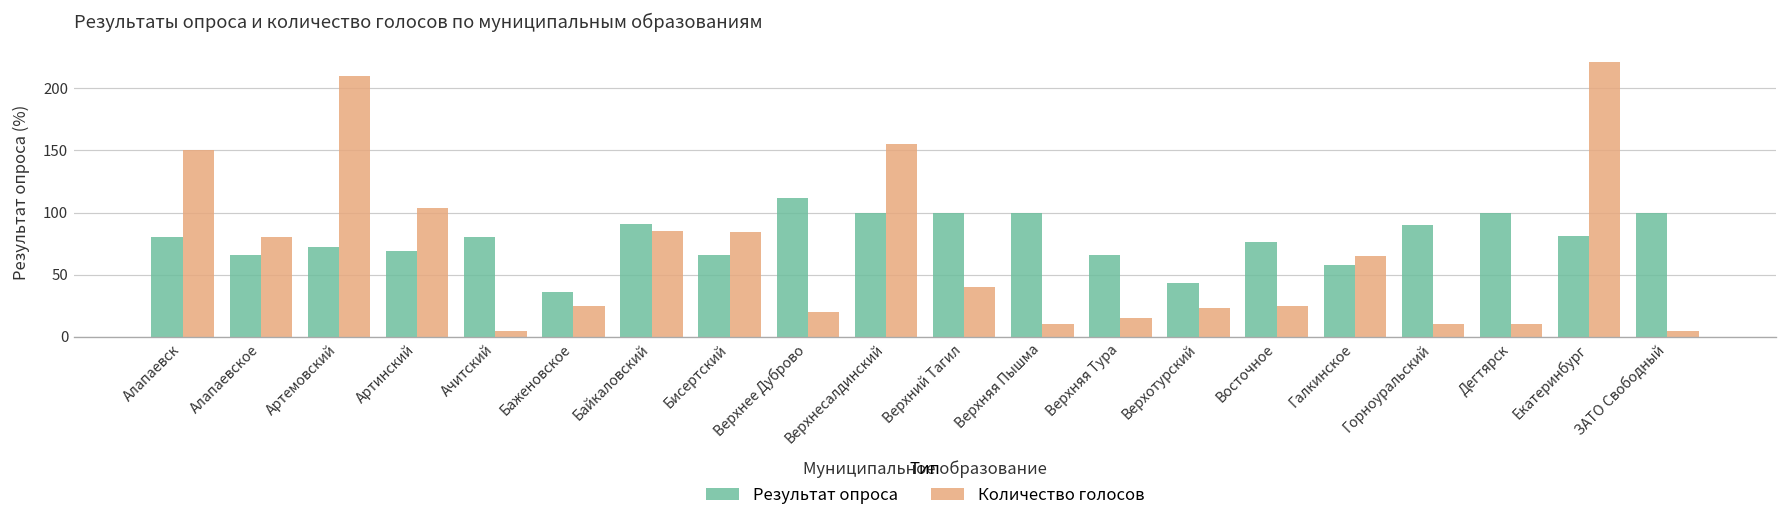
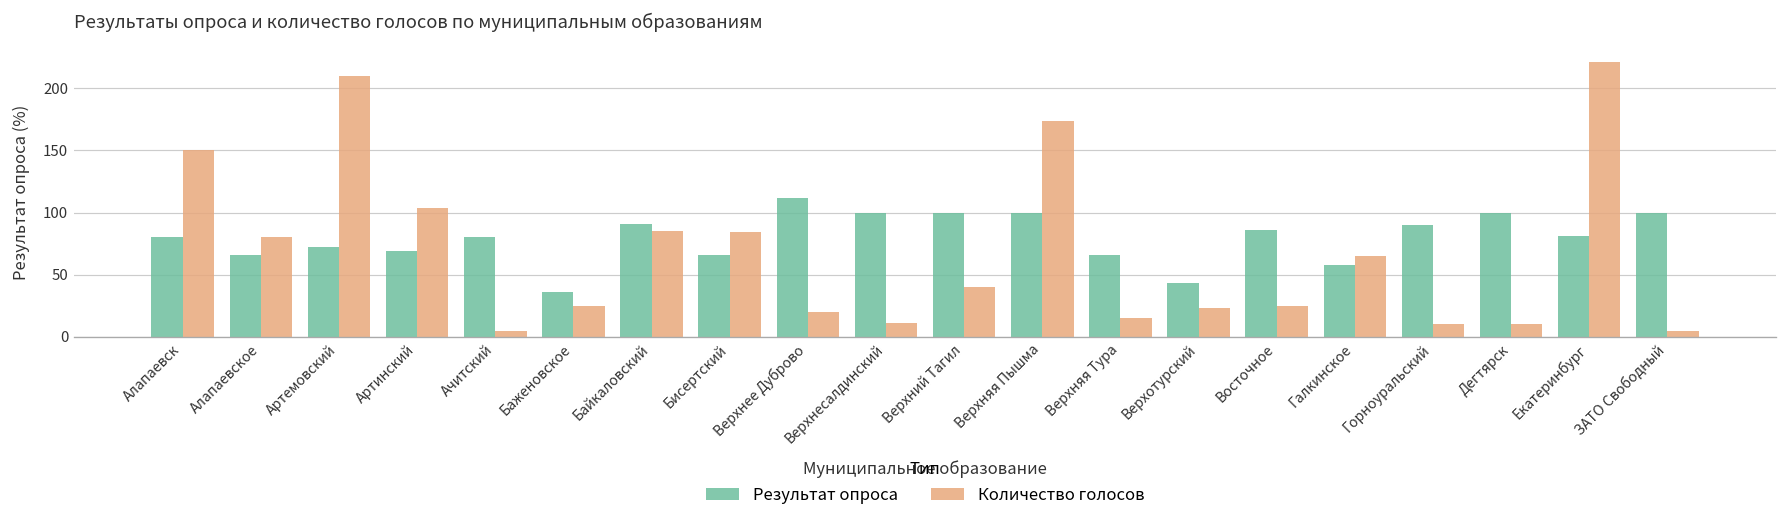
Количество голосов, Верхнесалдинский: 155 -> 11
Количество голосов, Верхняя Пышма: 10 -> 174
Результат опроса, Восточное: 76 -> 86
